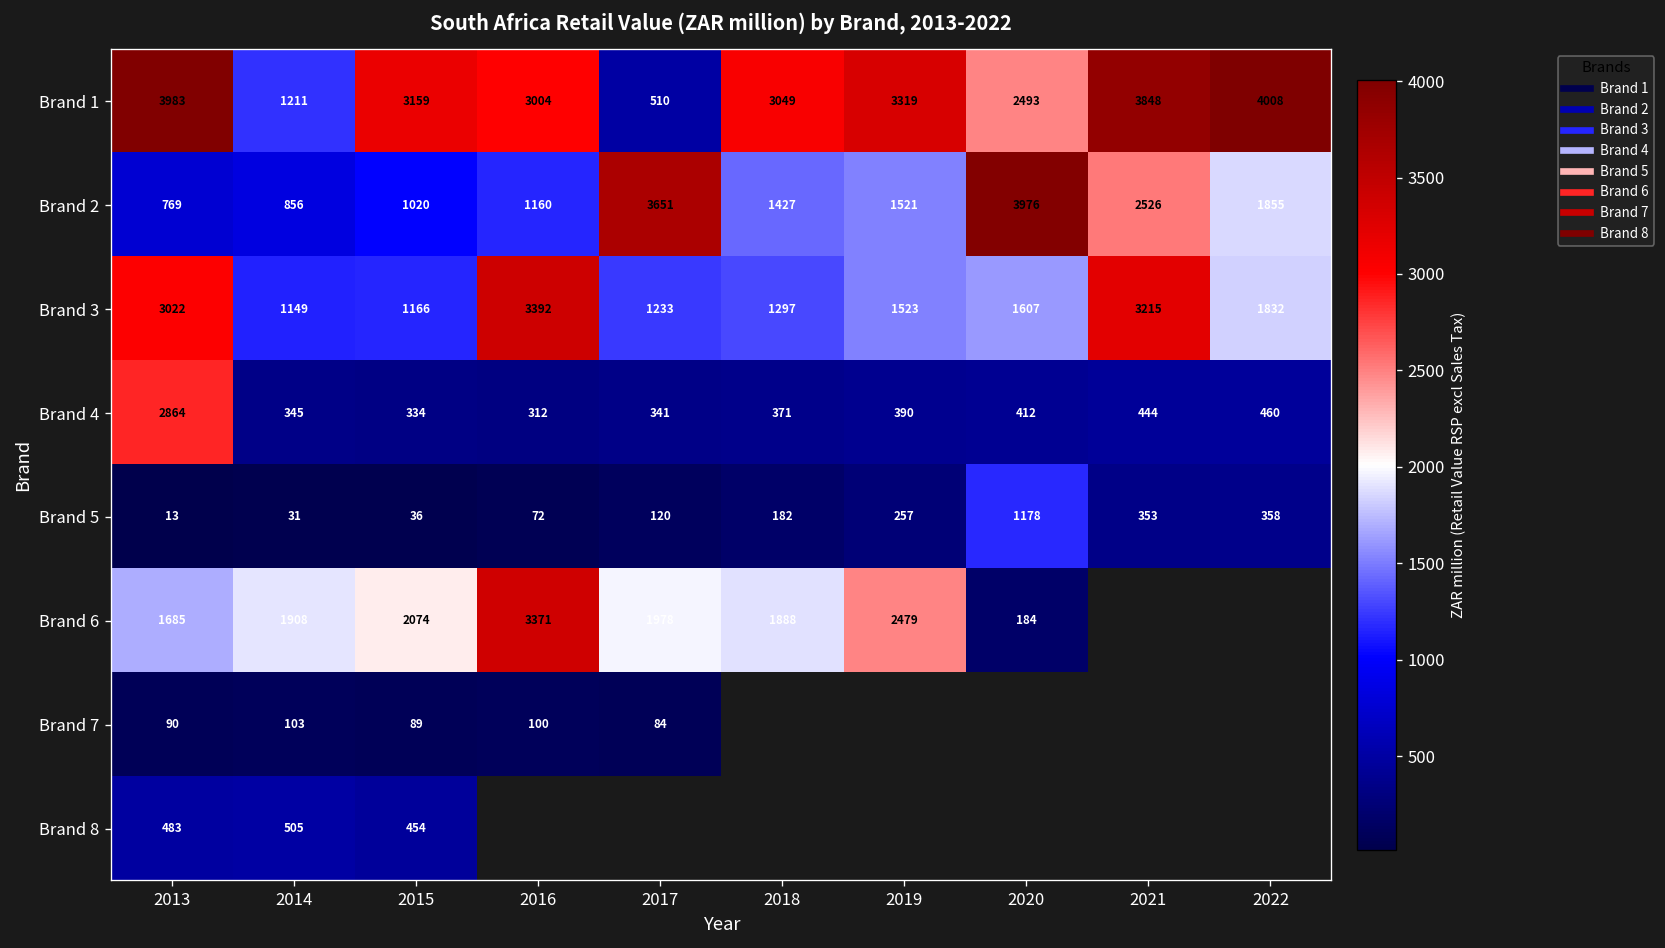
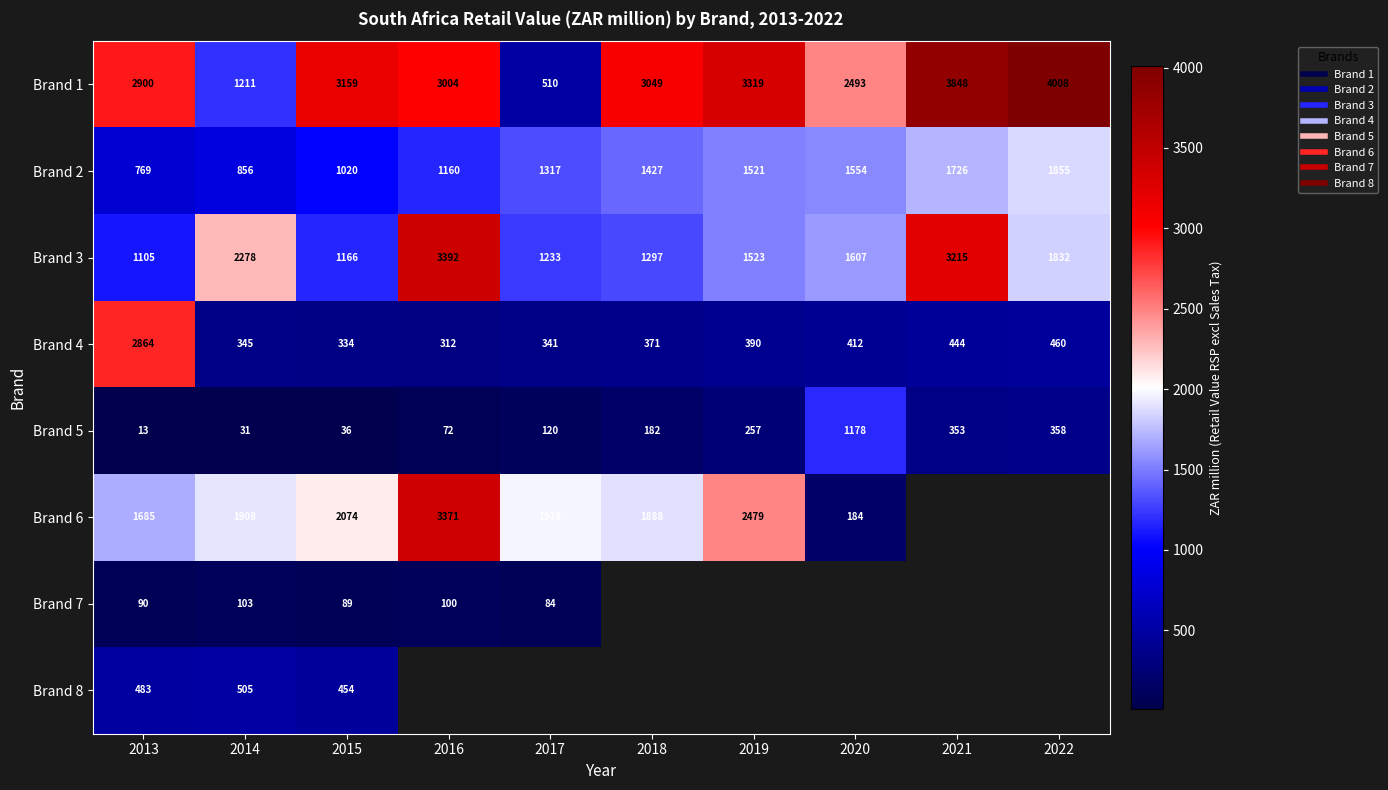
Brand 1, 2013: 3983 -> 2900
Brand 2, 2017: 3651 -> 1317
Brand 2, 2020: 3976 -> 1554
Brand 2, 2021: 2526 -> 1726
Brand 3, 2013: 3022 -> 1105
Brand 3, 2014: 1149 -> 2278
